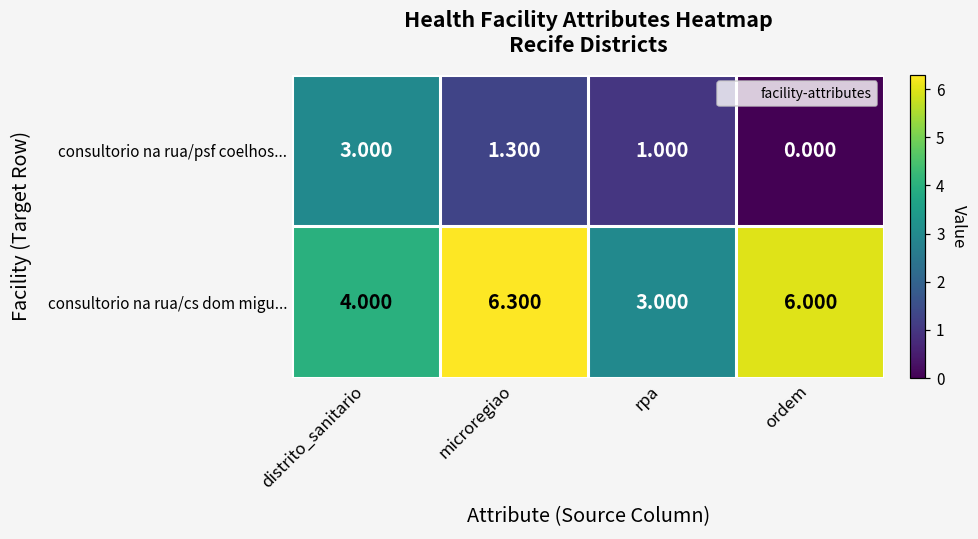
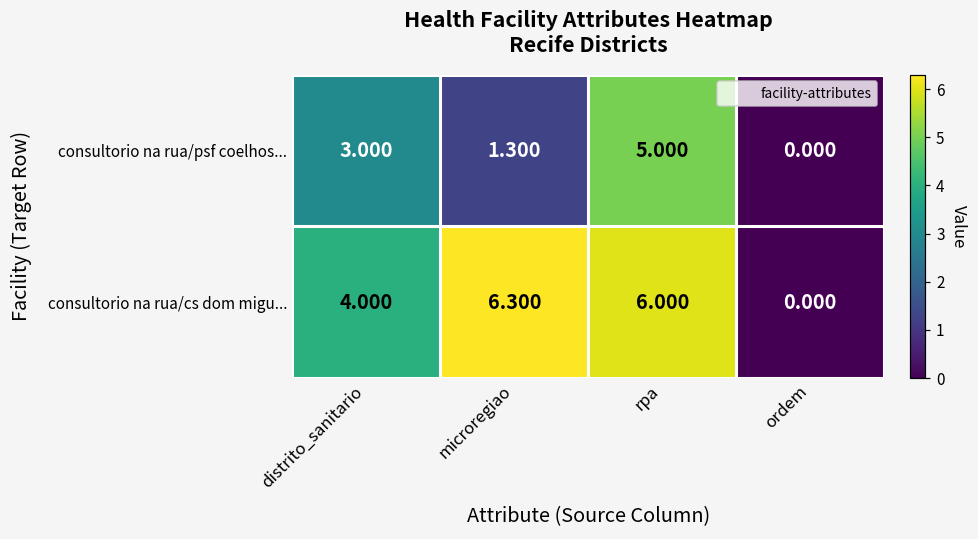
consultorio na rua/psf coelhos..., rpa: 1.000 -> 5.000
consultorio na rua/cs dom migu..., rpa: 3.000 -> 6.000
consultorio na rua/cs dom migu..., ordem: 6.000 -> 0.000
